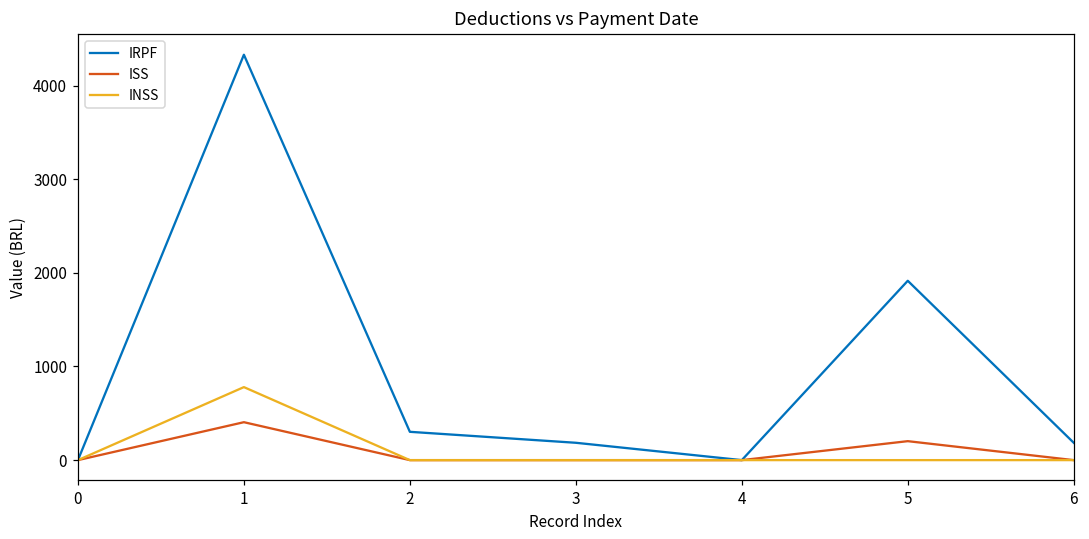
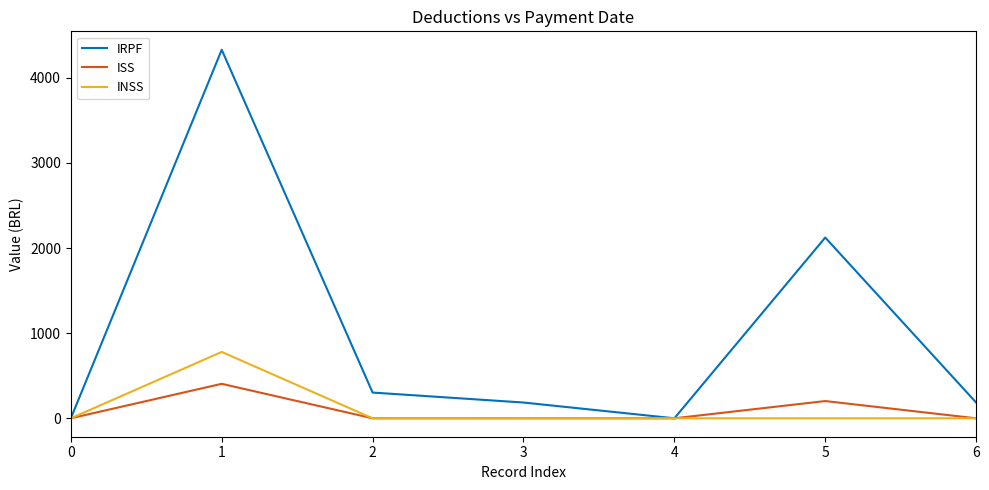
IRPF, 5: 1900 -> 2100
